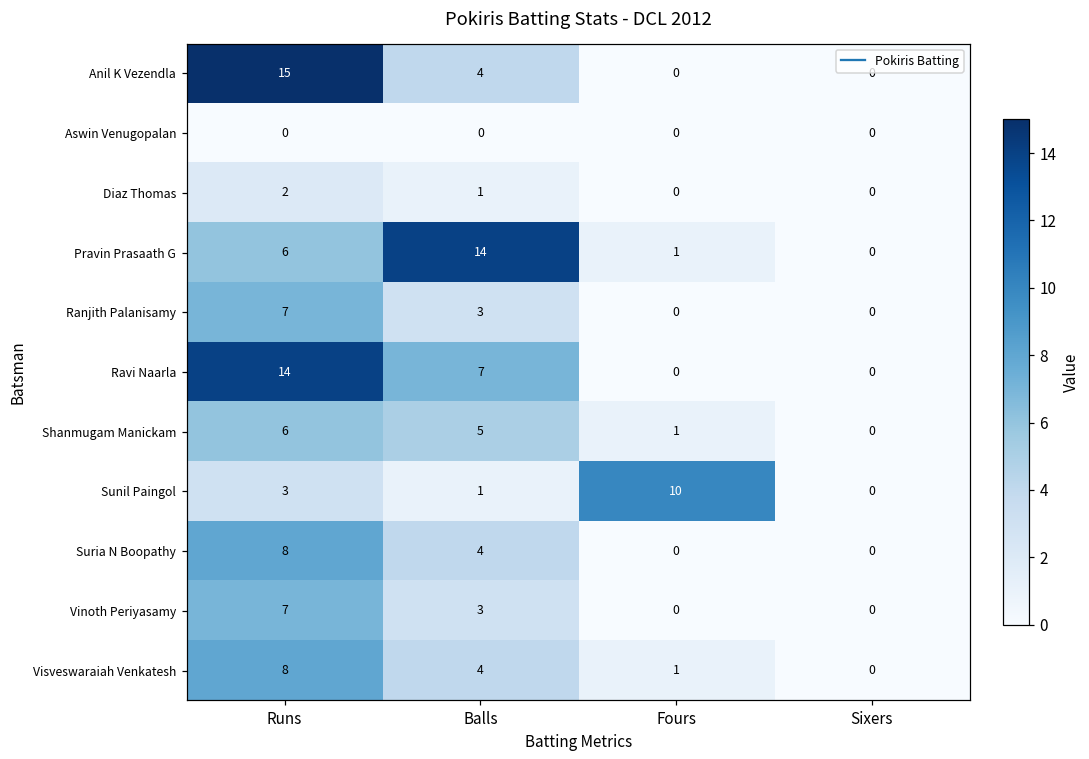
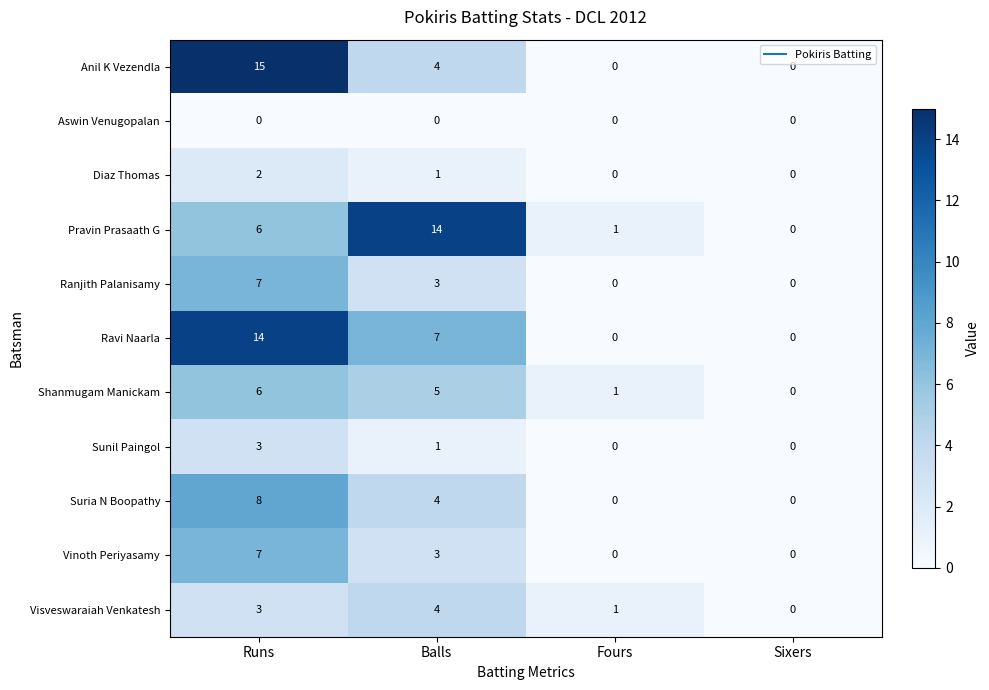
Sunil Paingol, Fours: 10 -> 0
Visveswaraiah Venkatesh, Runs: 8 -> 3
